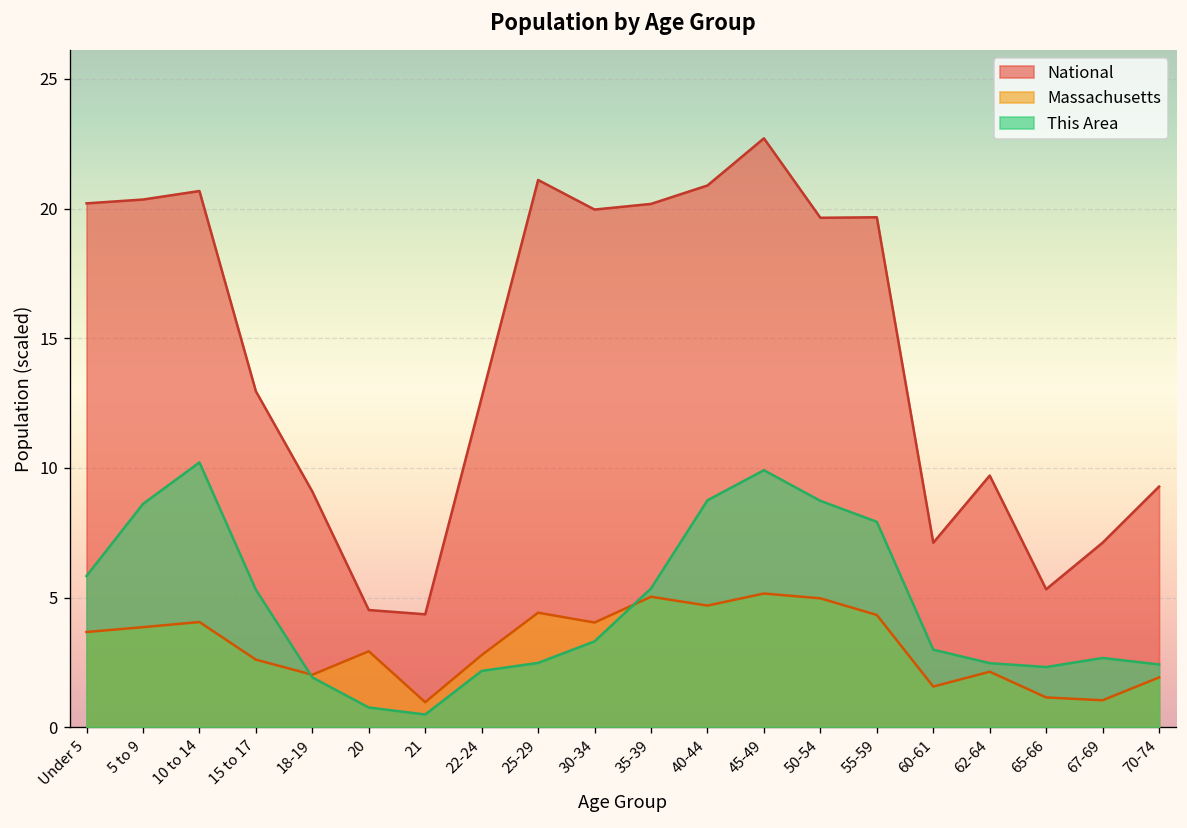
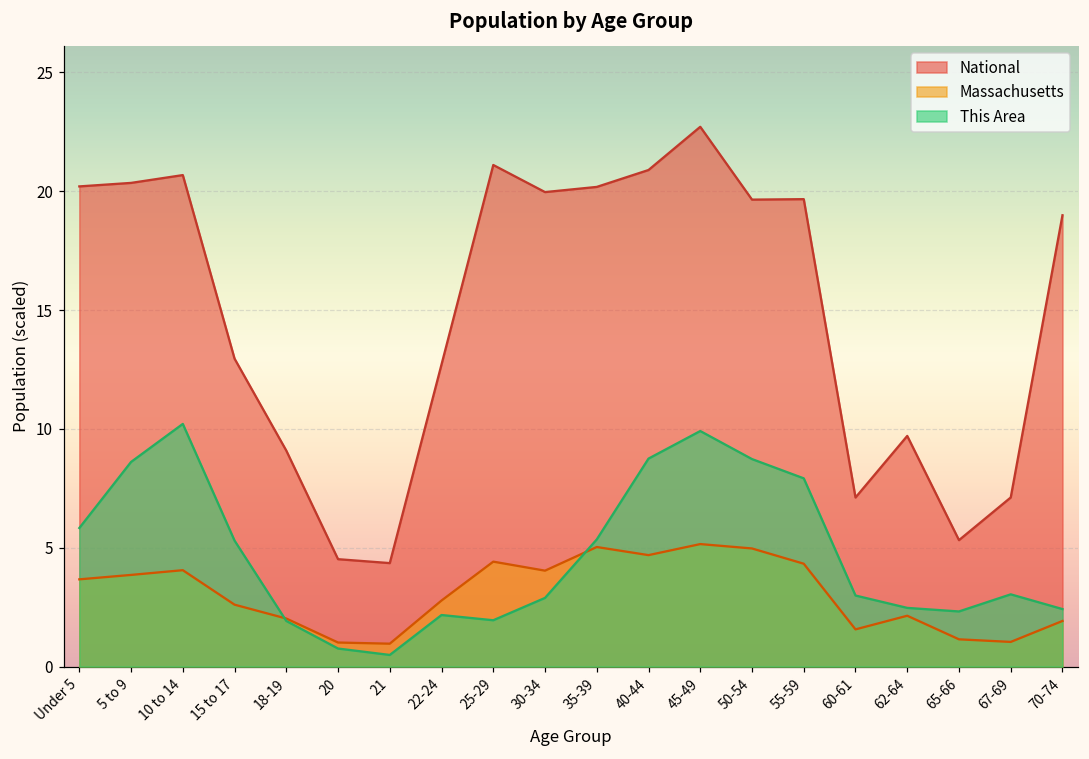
Massachusetts, 20: 2.9 -> 1.0
This Area, 25-29: 2.5 -> 2.0
This Area, 30-34: 3.3 -> 2.9
This Area, 67-69: 2.7 -> 3.0
National, 70-74: 9.3 -> 19.0
